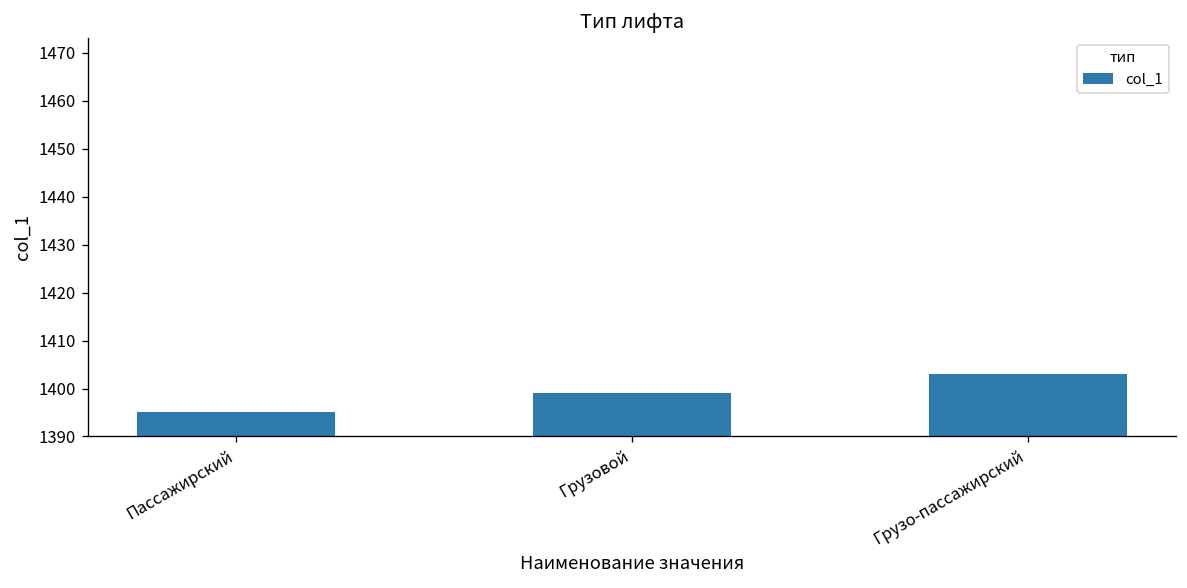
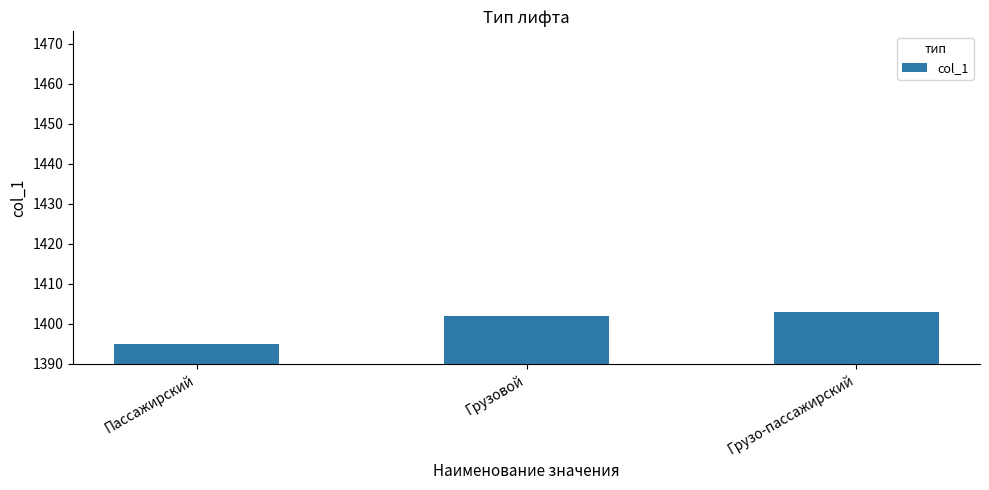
Грузовой: 1399 -> 1402
